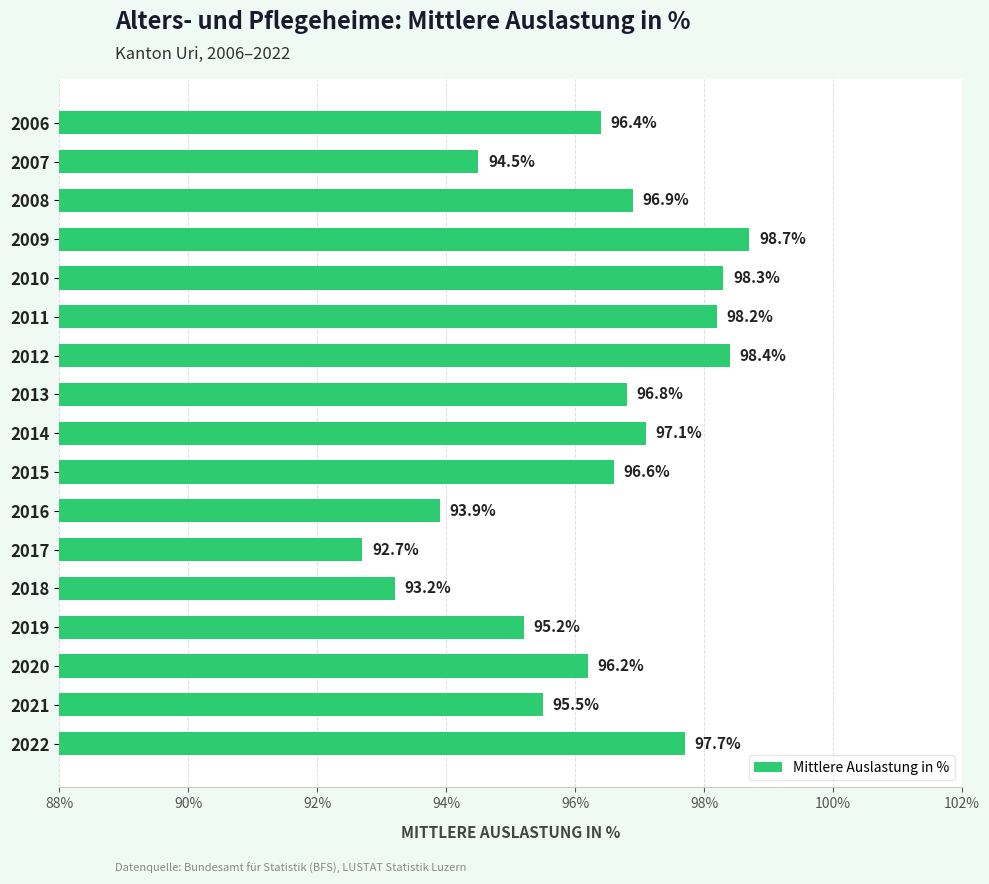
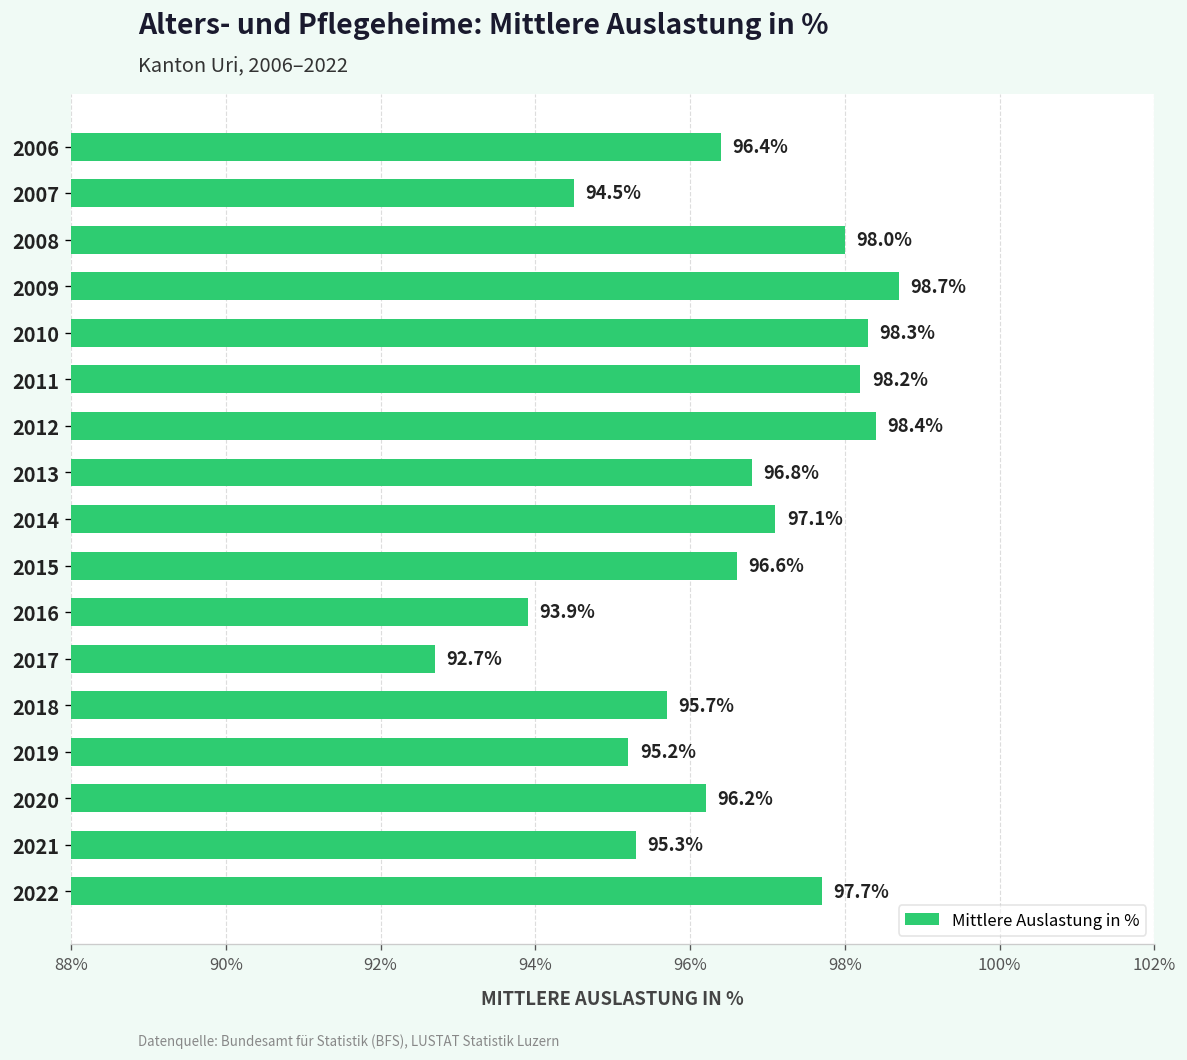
2008: 96.9% -> 98.0%
2018: 93.2% -> 95.7%
2021: 95.5% -> 95.3%
